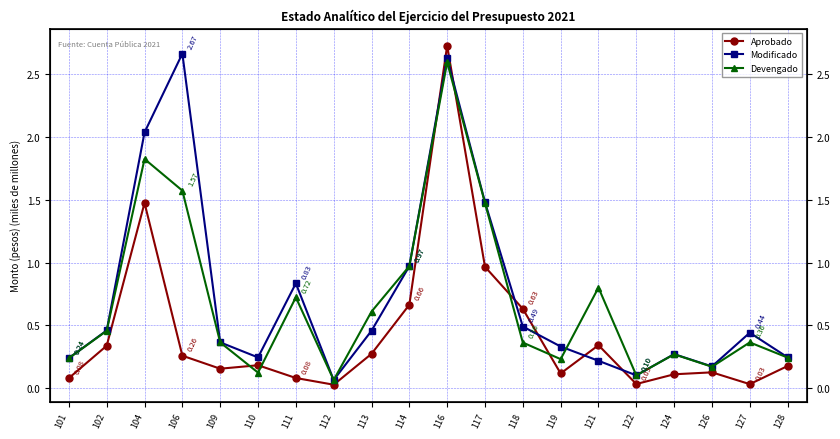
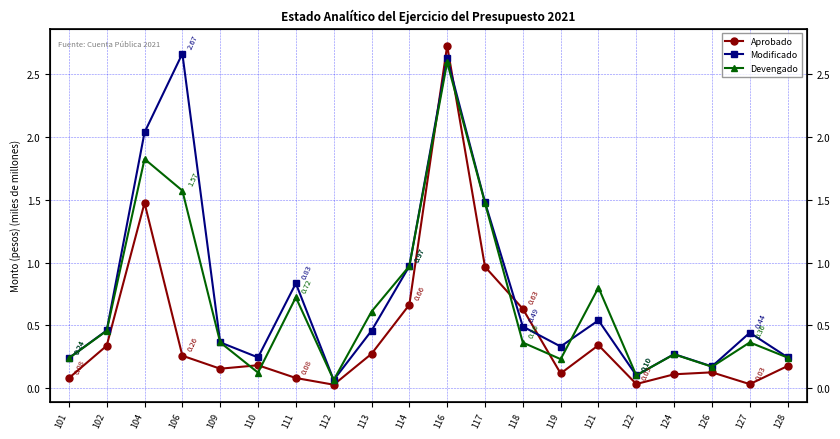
Modificado, 121: 0.22 -> 0.54
